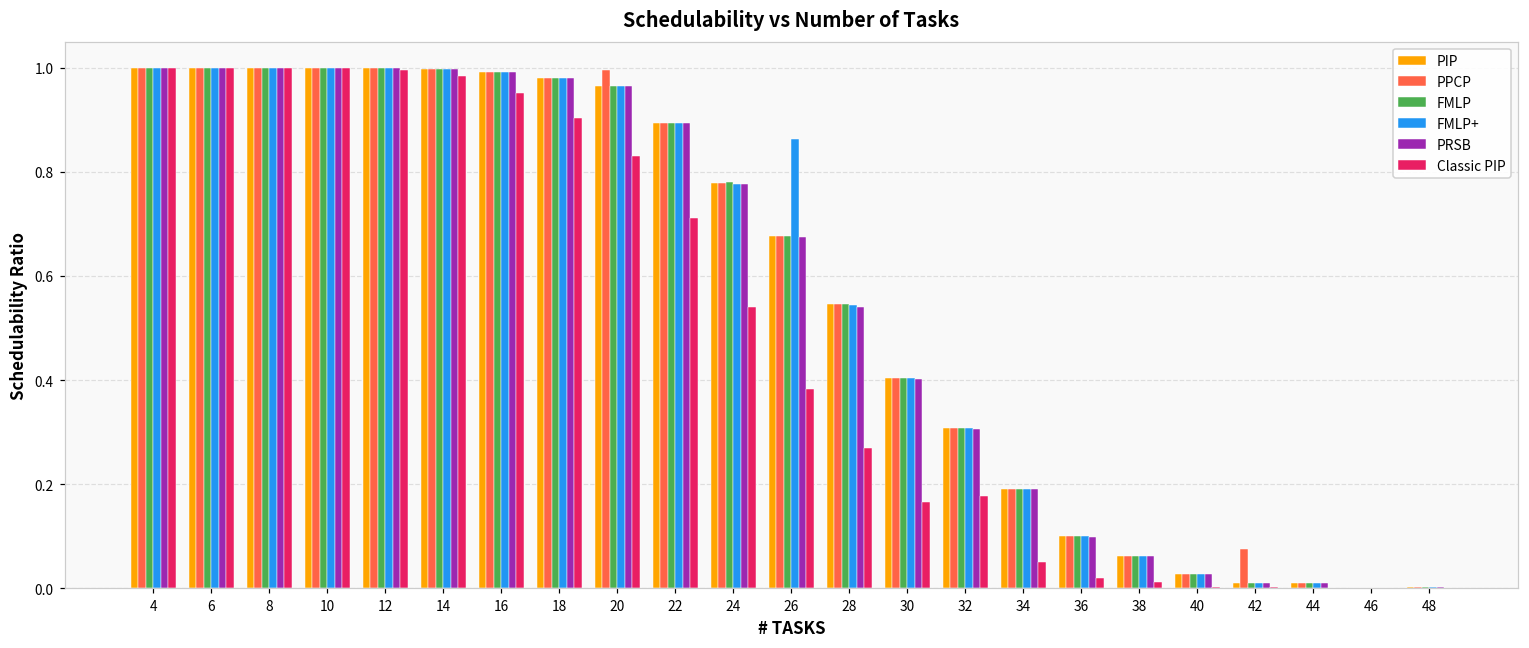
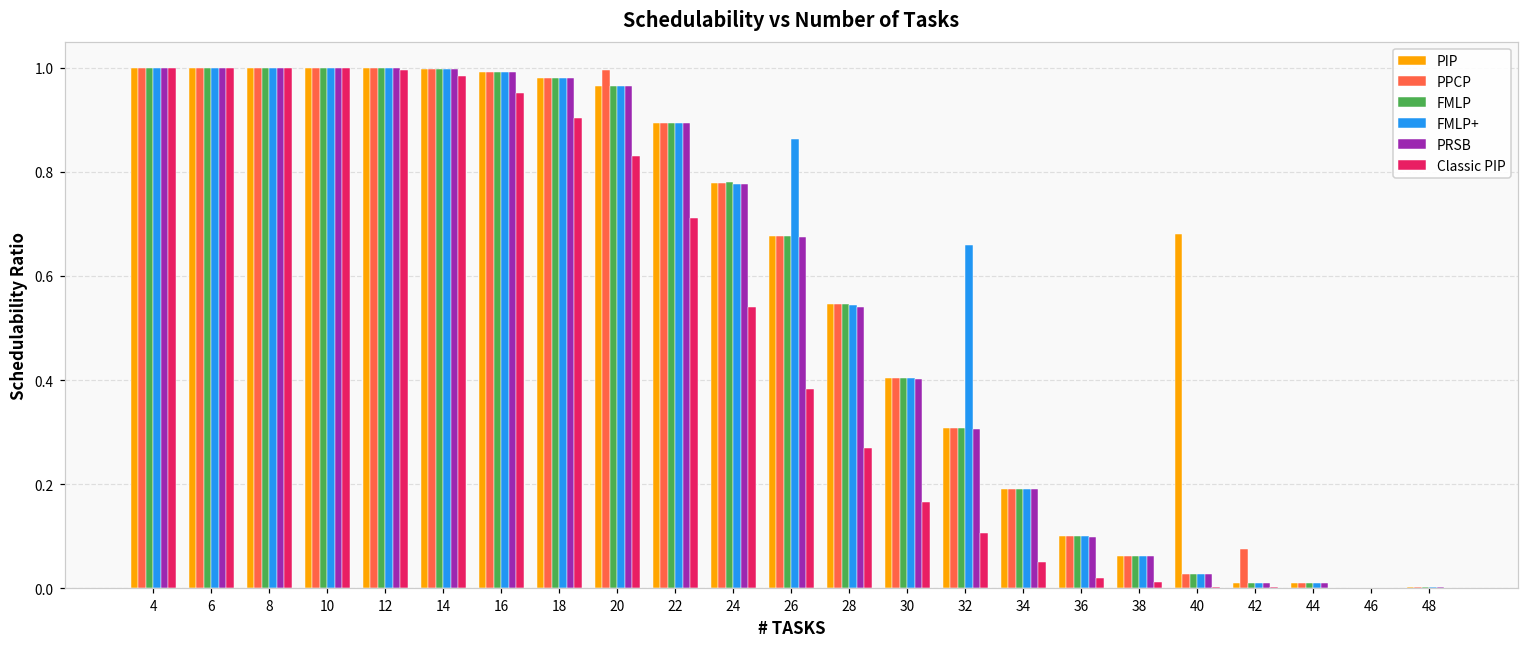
FMLP+, 32: 0.31 -> 0.66
Classic PIP, 32: 0.18 -> 0.11
PIP, 40: 0.03 -> 0.68
